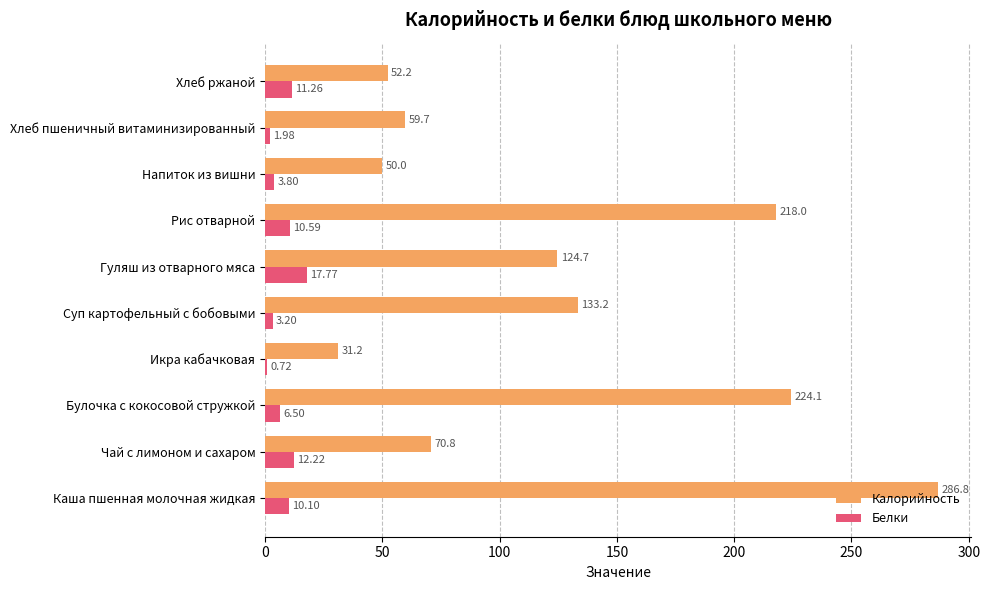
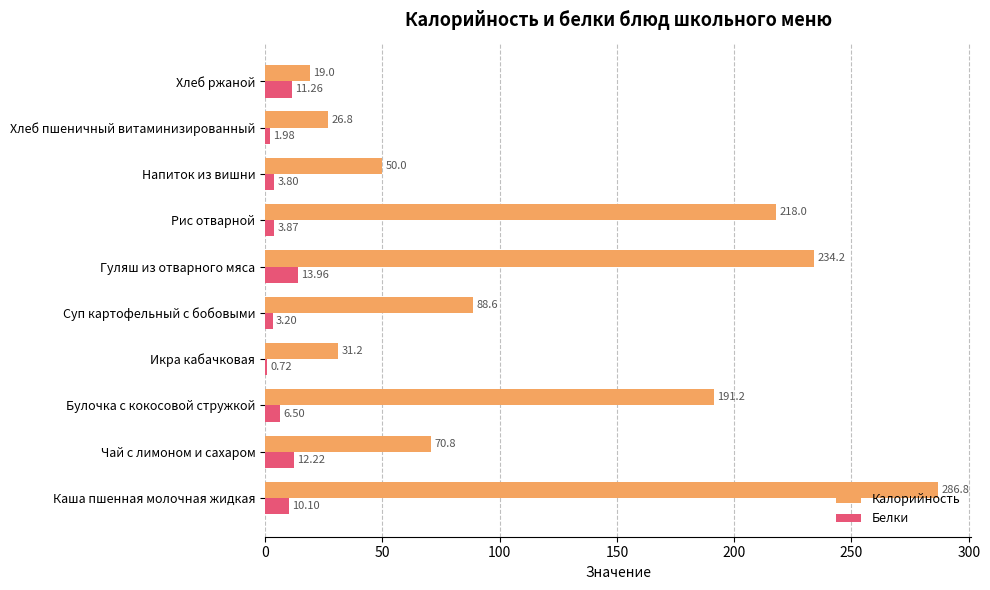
Калорийность, Хлеб ржаной: 52.2 -> 19.0
Калорийность, Хлеб пшеничный витаминизированный: 59.7 -> 26.8
Белки, Рис отварной: 10.59 -> 3.87
Калорийность, Гуляш из отварного мяса: 124.7 -> 234.2
Белки, Гуляш из отварного мяса: 17.77 -> 13.96
Калорийность, Суп картофельный с бобовыми: 133.2 -> 88.6
Калорийность, Булочка с кокосовой стружкой: 224.1 -> 191.2
